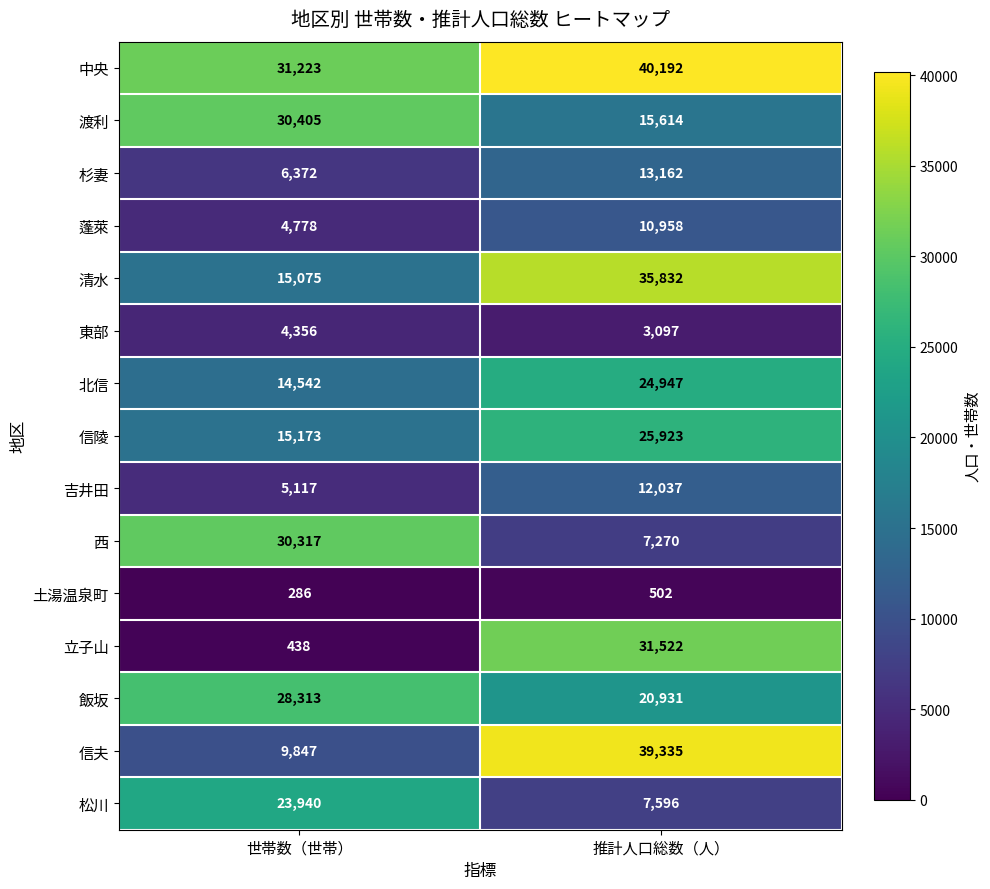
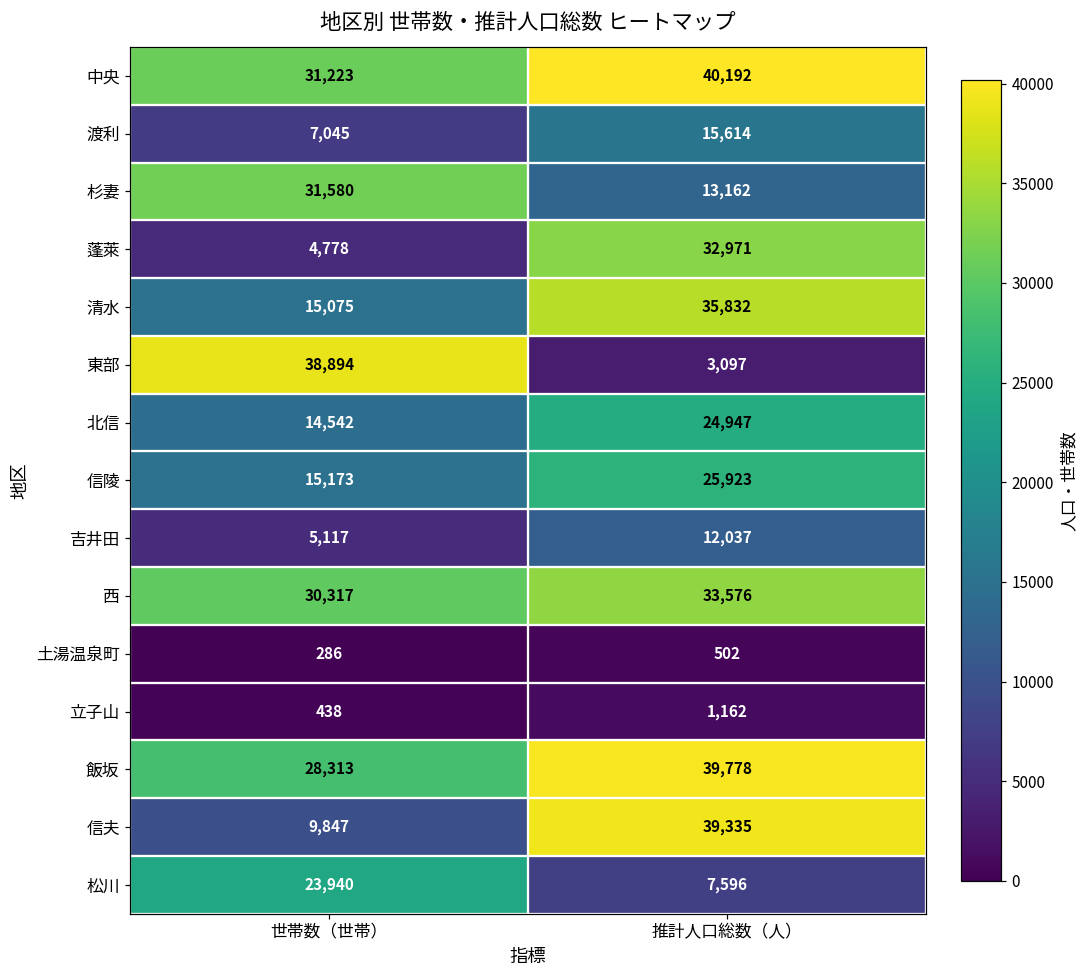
渡利, 世帯数（世帯）: 30,405 -> 7,045
杉妻, 世帯数（世帯）: 6,372 -> 31,580
蓬萊, 推計人口総数（人）: 10,958 -> 32,971
東部, 世帯数（世帯）: 4,356 -> 38,894
西, 推計人口総数（人）: 7,270 -> 33,576
立子山, 推計人口総数（人）: 31,522 -> 1,162
飯坂, 推計人口総数（人）: 20,931 -> 39,778
